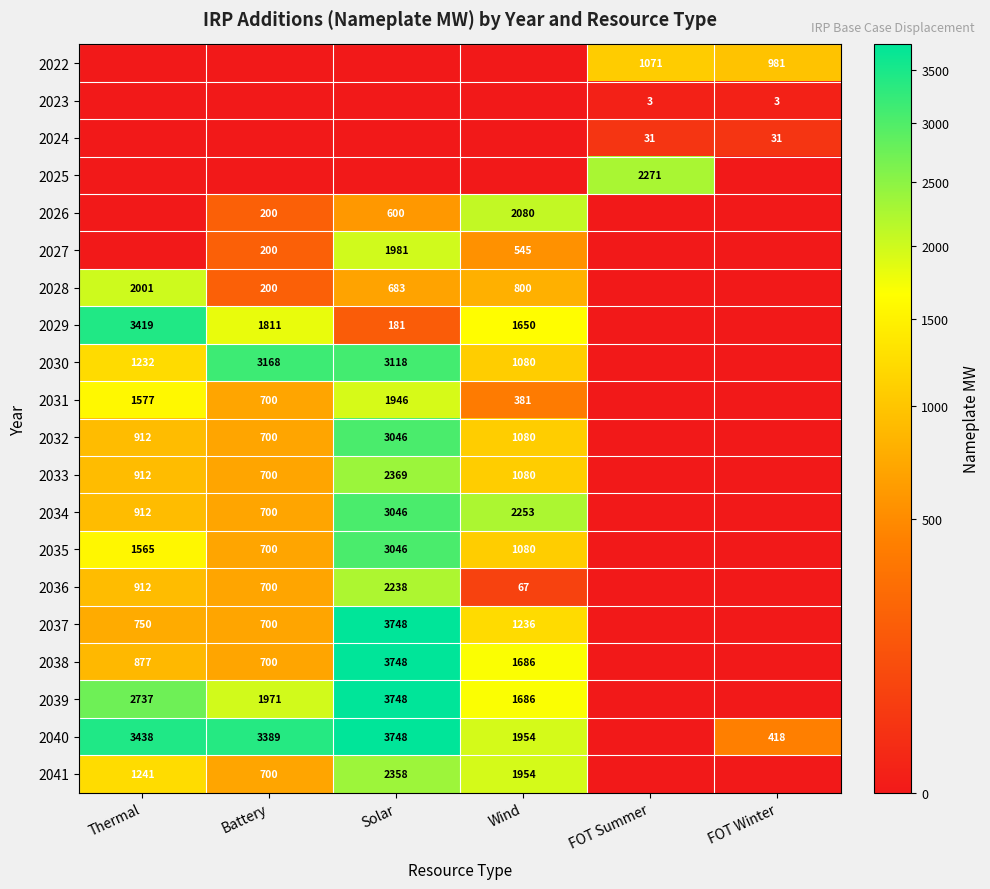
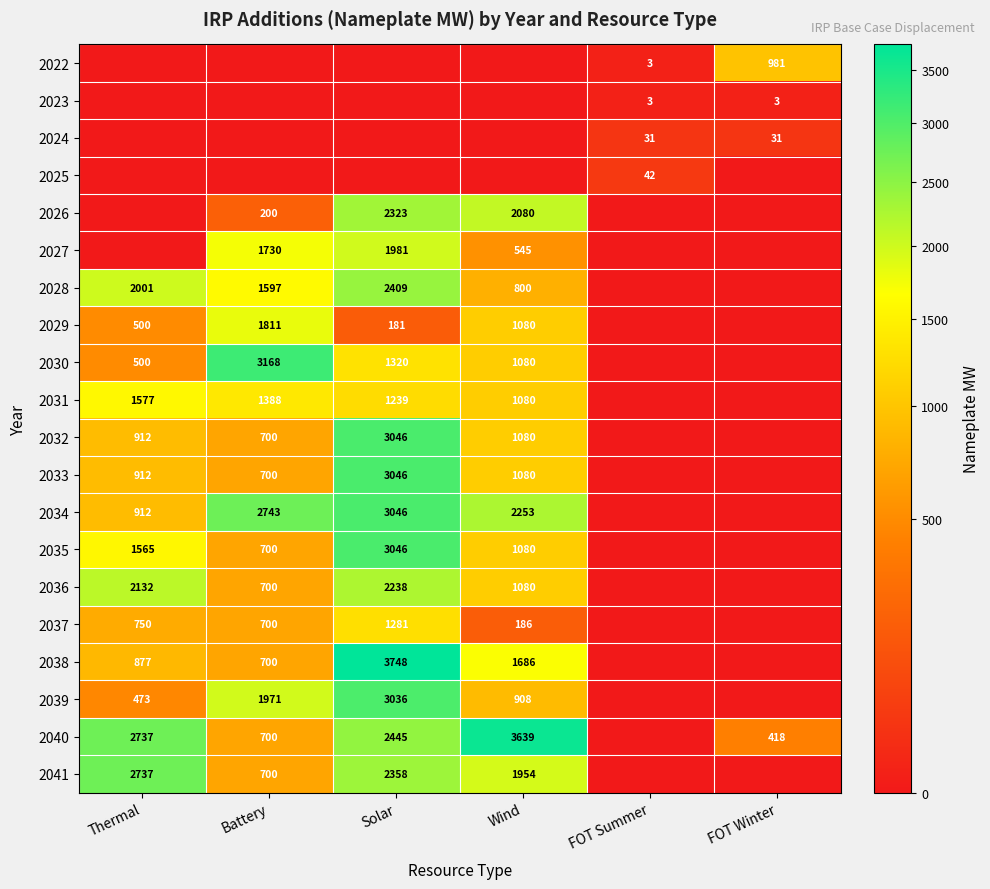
2022, FOT Summer: 1071 -> 3
2025, FOT Summer: 2271 -> 42
2026, Solar: 600 -> 2323
2027, Battery: 200 -> 1730
2028, Battery: 200 -> 1597
2028, Solar: 683 -> 2409
2029, Thermal: 3419 -> 500
2029, Wind: 1650 -> 1080
2030, Thermal: 1232 -> 500
2030, Solar: 3118 -> 1320
2031, Battery: 700 -> 1388
2031, Solar: 1946 -> 1239
2031, Wind: 381 -> 1080
2033, Solar: 2369 -> 3046
2034, Battery: 700 -> 2743
2036, Thermal: 912 -> 2132
2036, Wind: 67 -> 1080
2037, Solar: 3748 -> 1281
2037, Wind: 1236 -> 186
2039, Thermal: 2737 -> 473
2039, Solar: 3748 -> 3036
2039, Wind: 1686 -> 908
2040, Thermal: 3438 -> 2737
2040, Battery: 3389 -> 700
2040, Solar: 3748 -> 2445
2040, Wind: 1954 -> 3639
2041, Thermal: 1241 -> 2737
